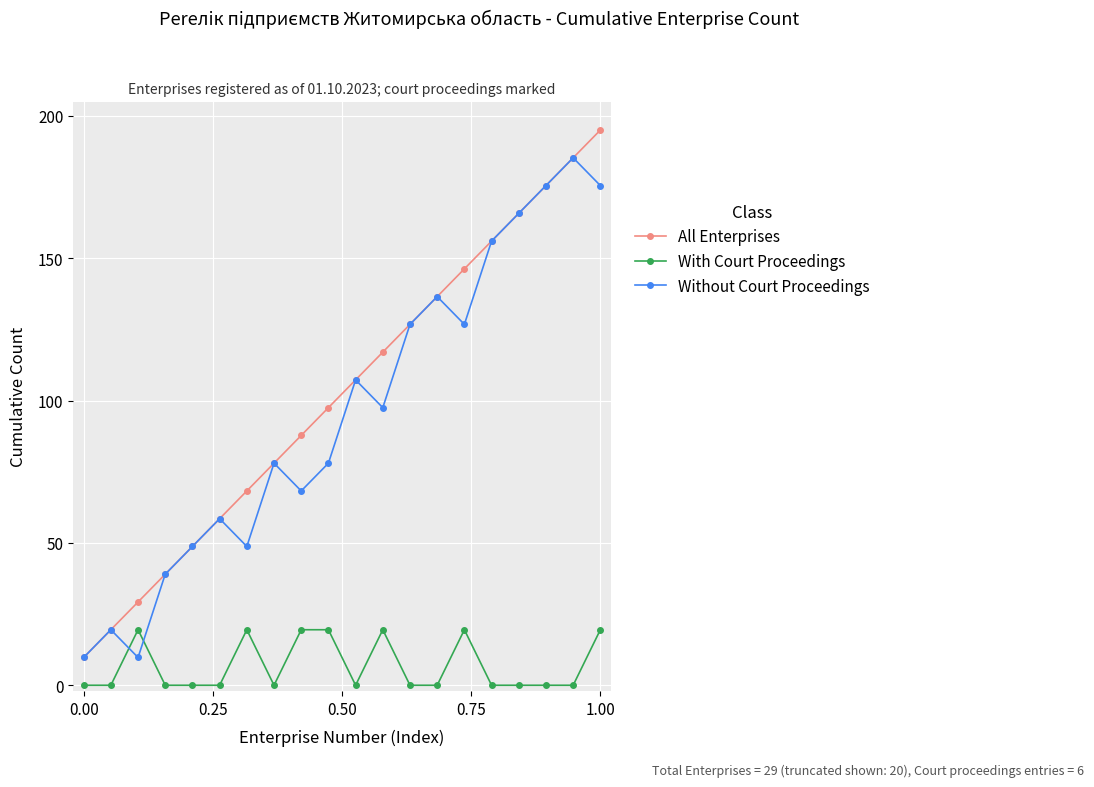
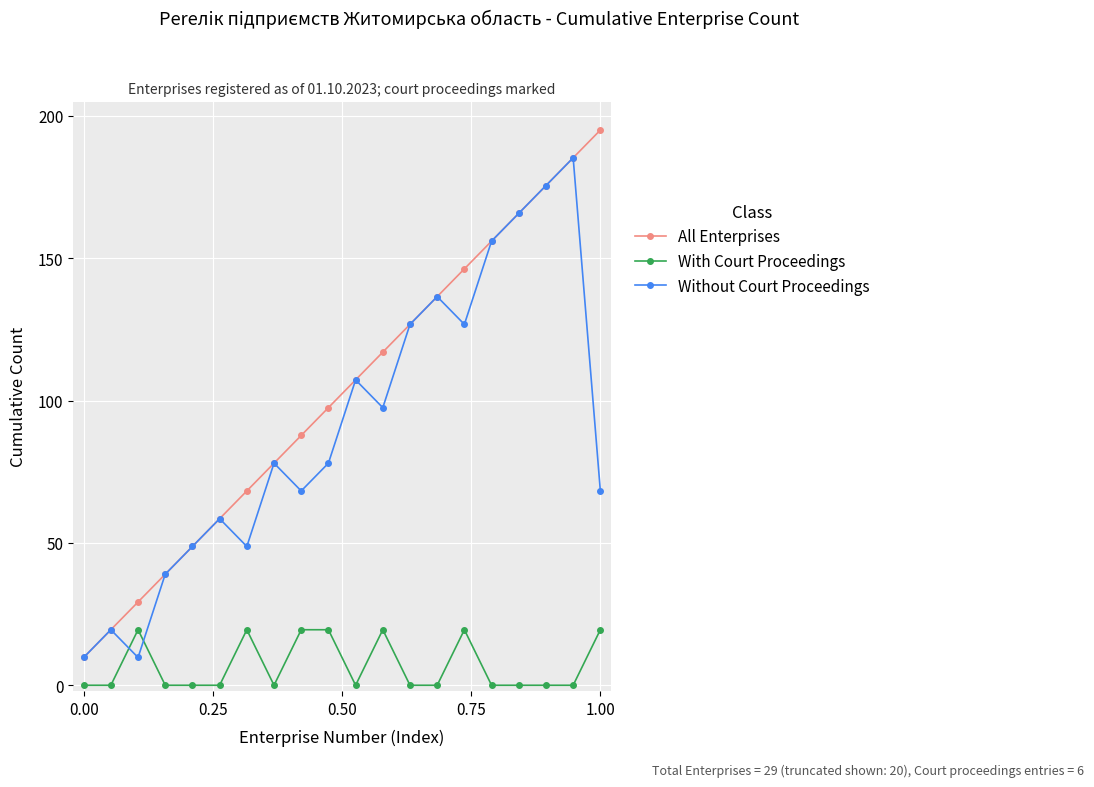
Without Court Proceedings, 1.00: 176 -> 68
